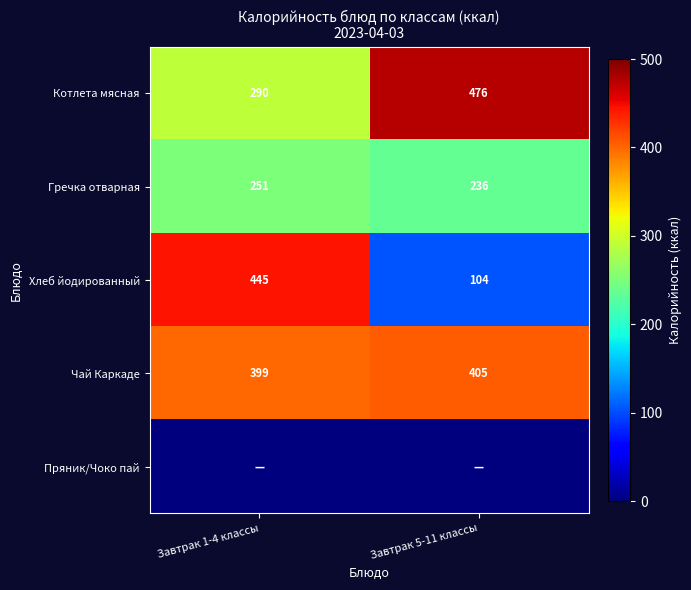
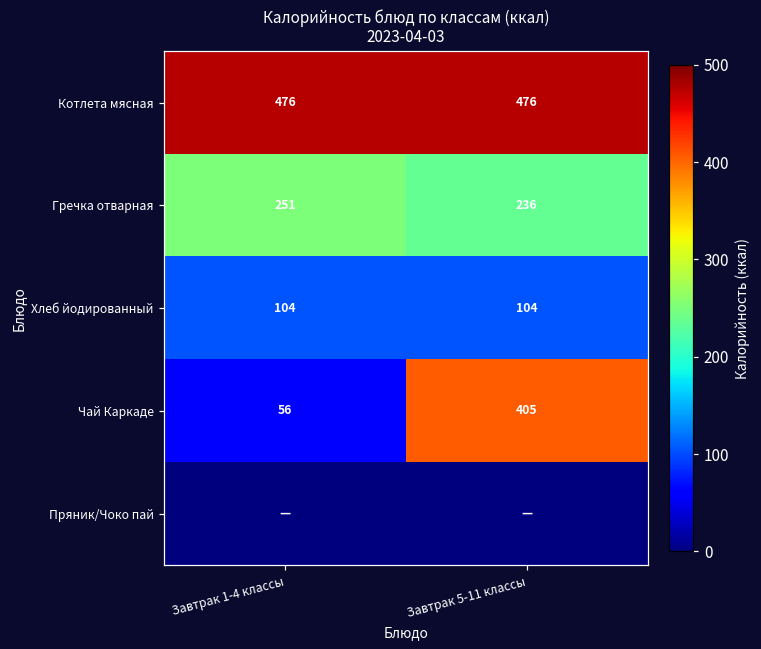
Котлета мясная, Завтрак 1-4 классы: 290 -> 476
Хлеб йодированный, Завтрак 1-4 классы: 445 -> 104
Чай Каркаде, Завтрак 1-4 классы: 399 -> 56
